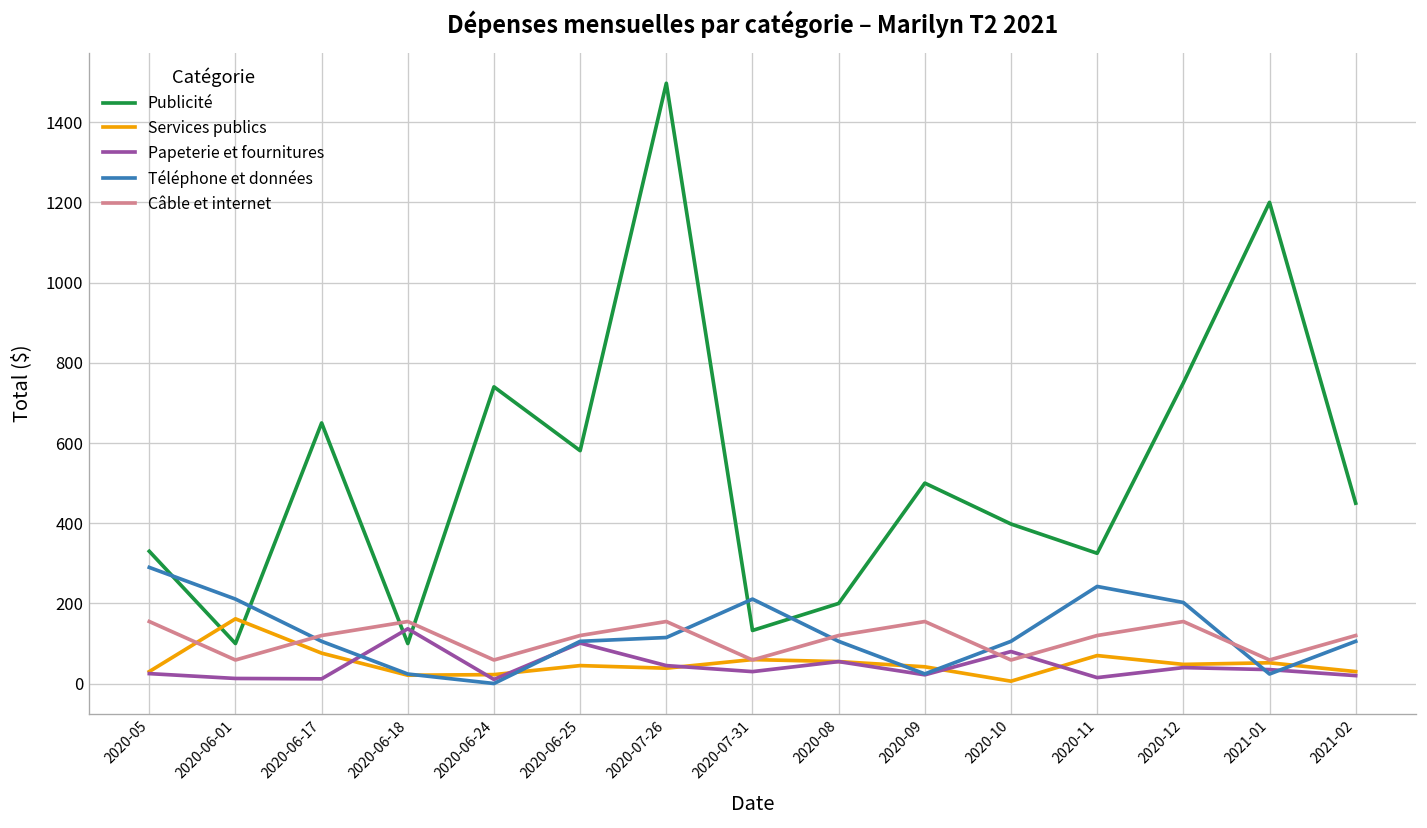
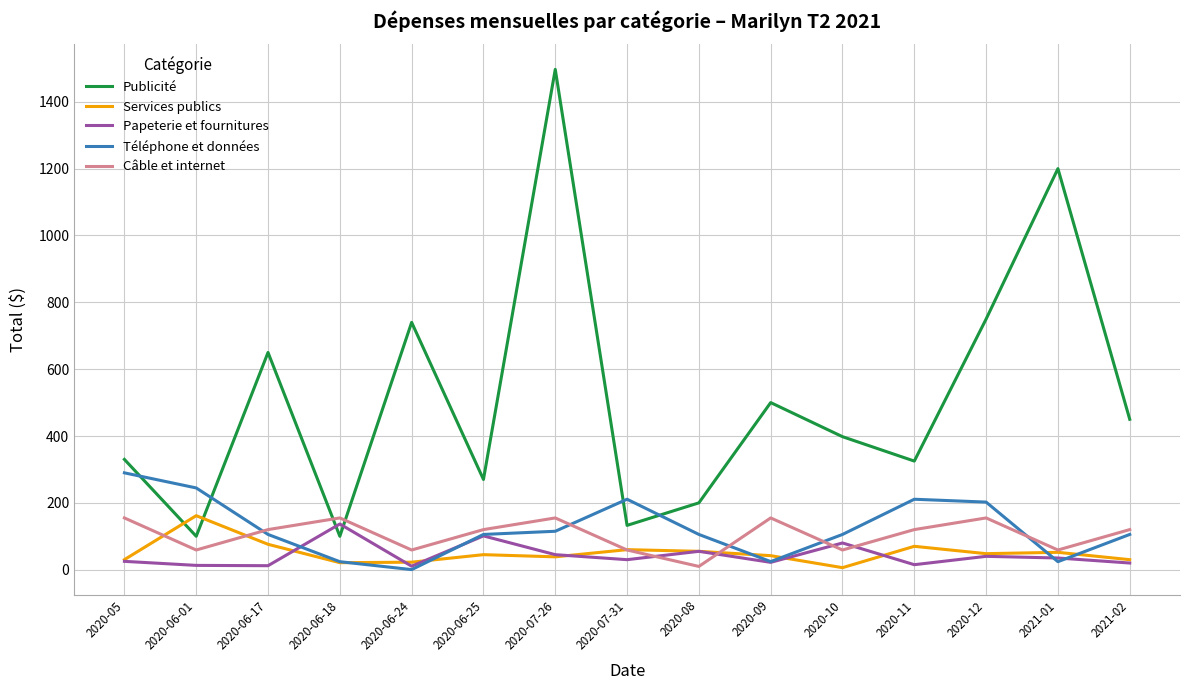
Téléphone et données, 2020-06-01: 210 -> 240
Publicité, 2020-06-25: 580 -> 270
Câble et internet, 2020-08: 120 -> 10
Téléphone et données, 2020-11: 240 -> 210
